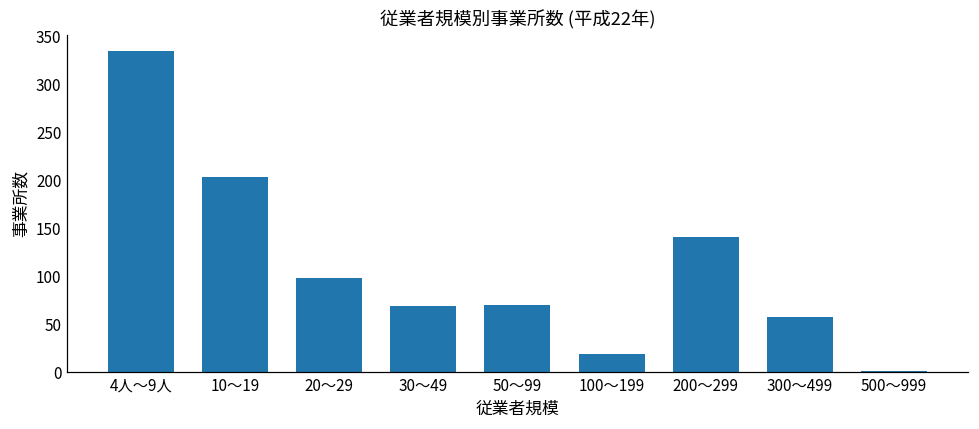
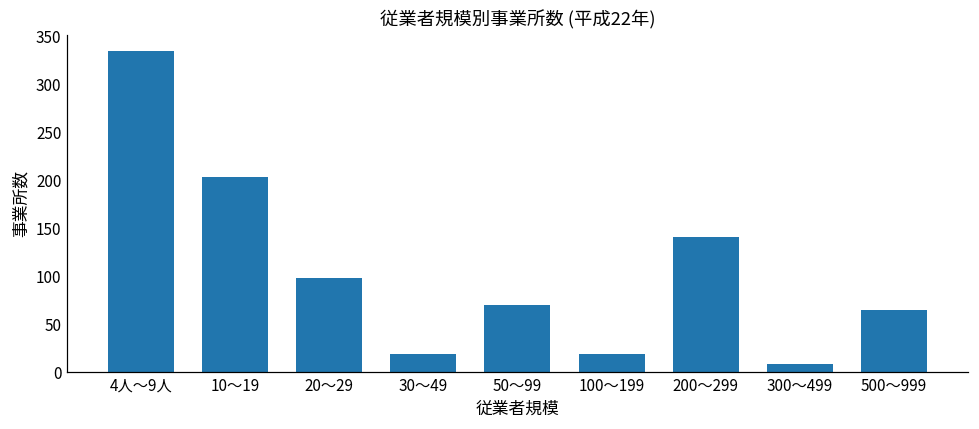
30～49: 70 -> 20
300～499: 60 -> 10
500～999: 0 -> 70
